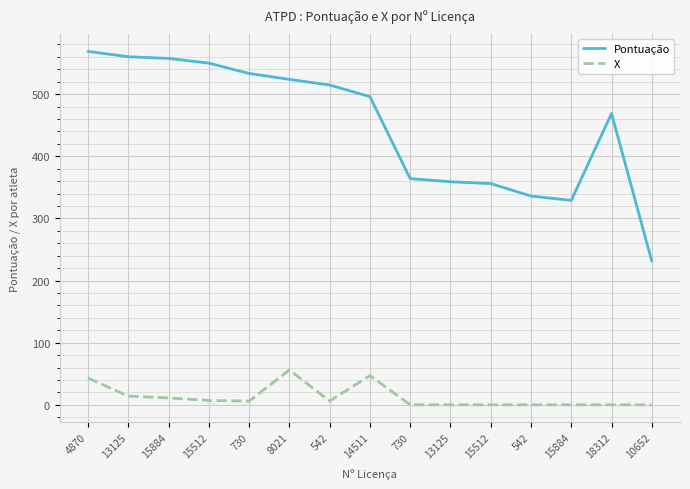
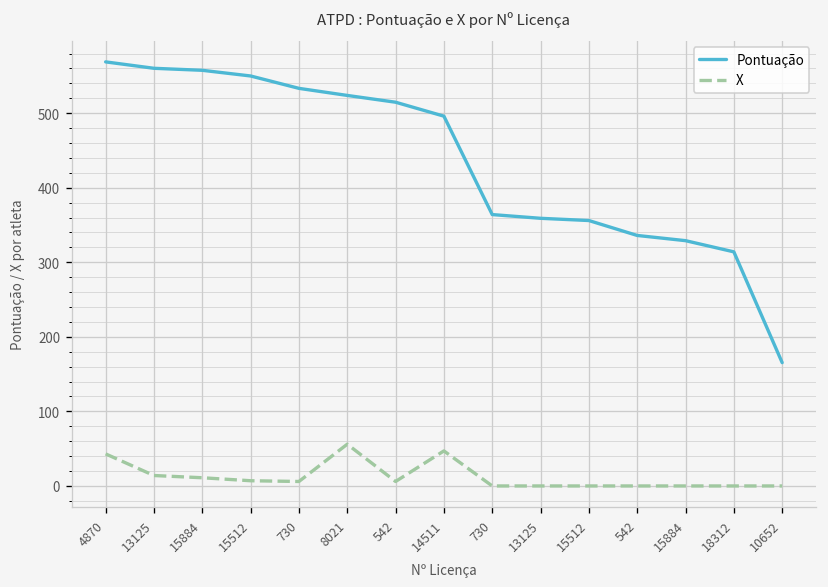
Pontuação, 18312: 470 -> 310
Pontuação, 10652: 230 -> 170
